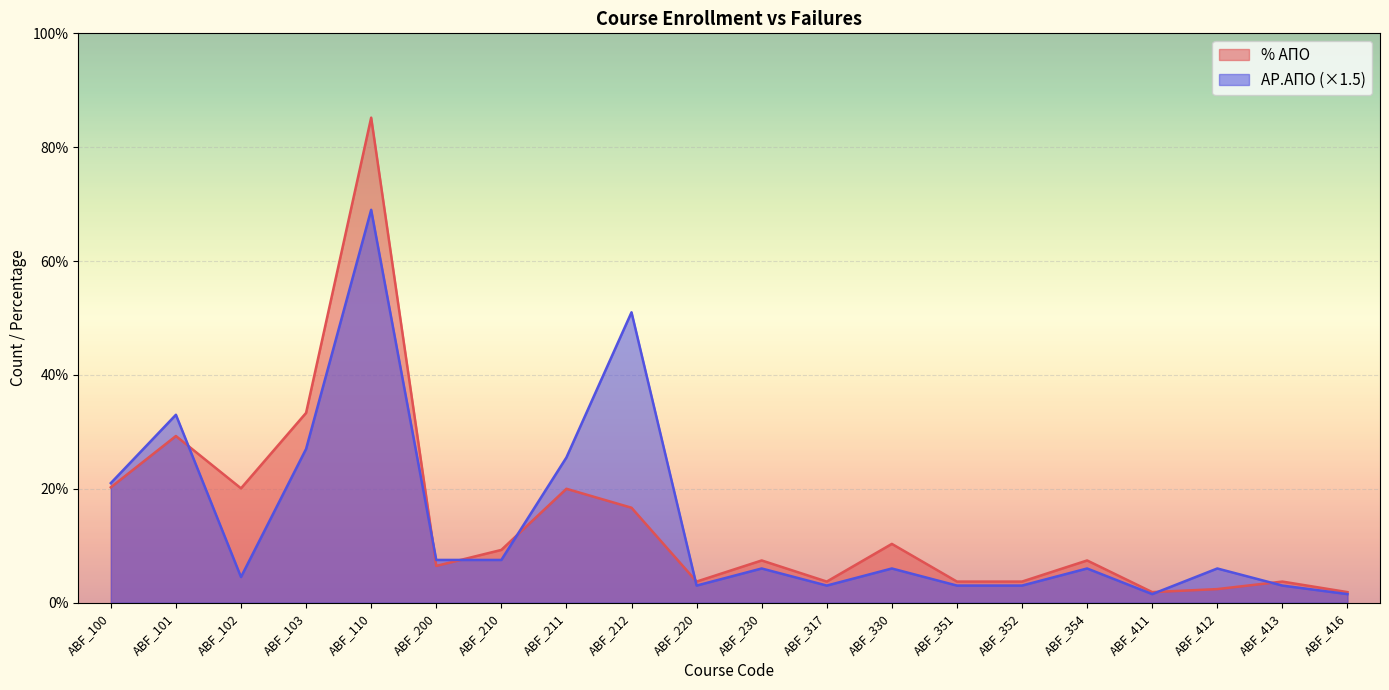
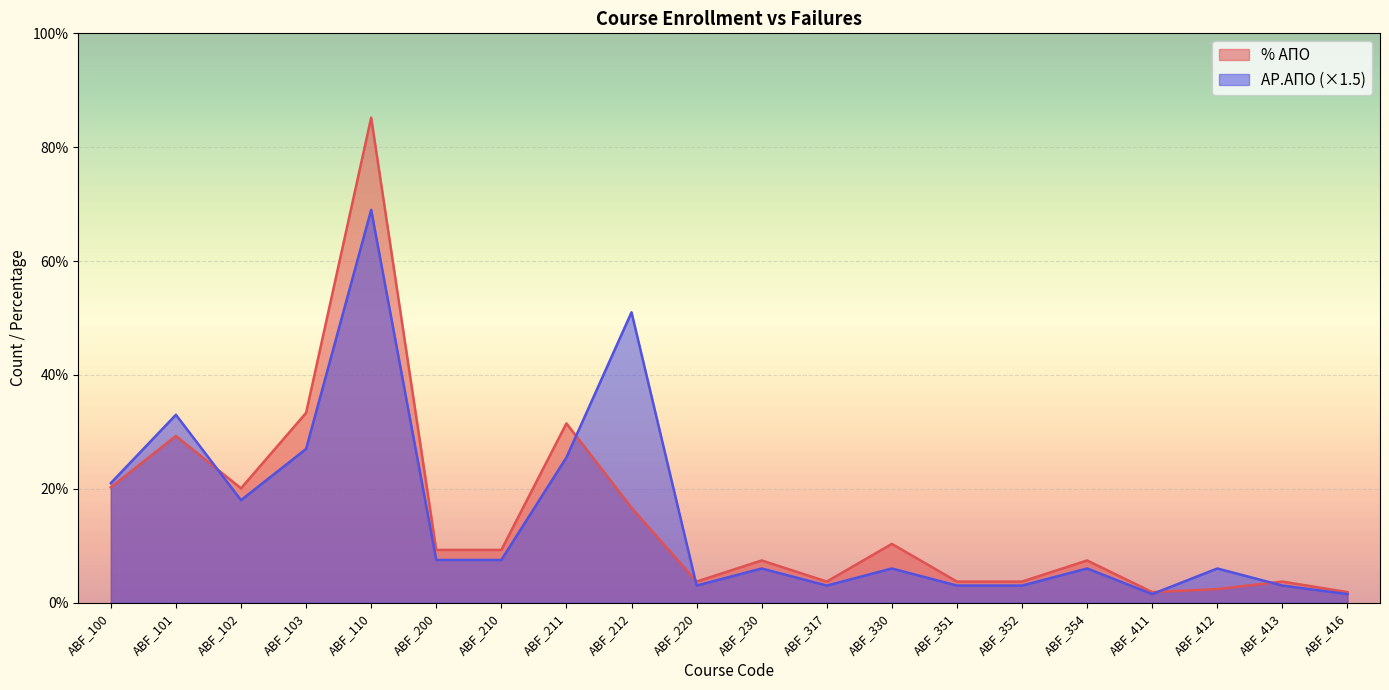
ΑΡ.ΑΠΟ (×1.5), ABF_102: 5% -> 18%
% ΑΠO, ABF_200: 6% -> 9%
% ΑΠO, ABF_211: 20% -> 31%
